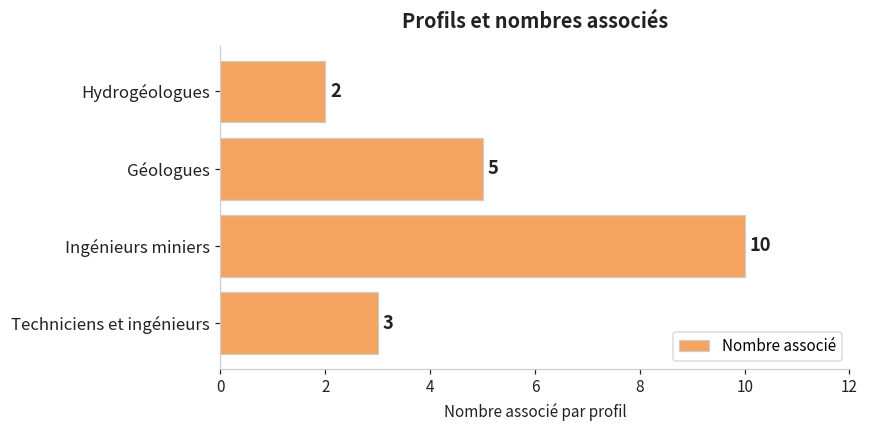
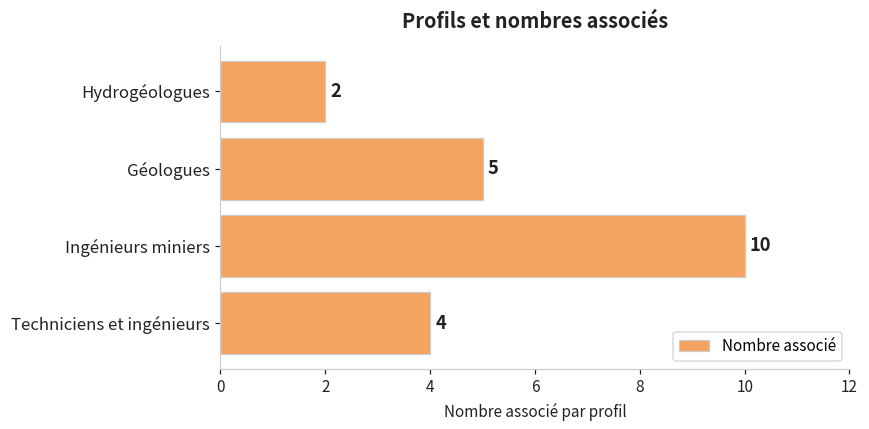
Techniciens et ingénieurs: 3 -> 4
